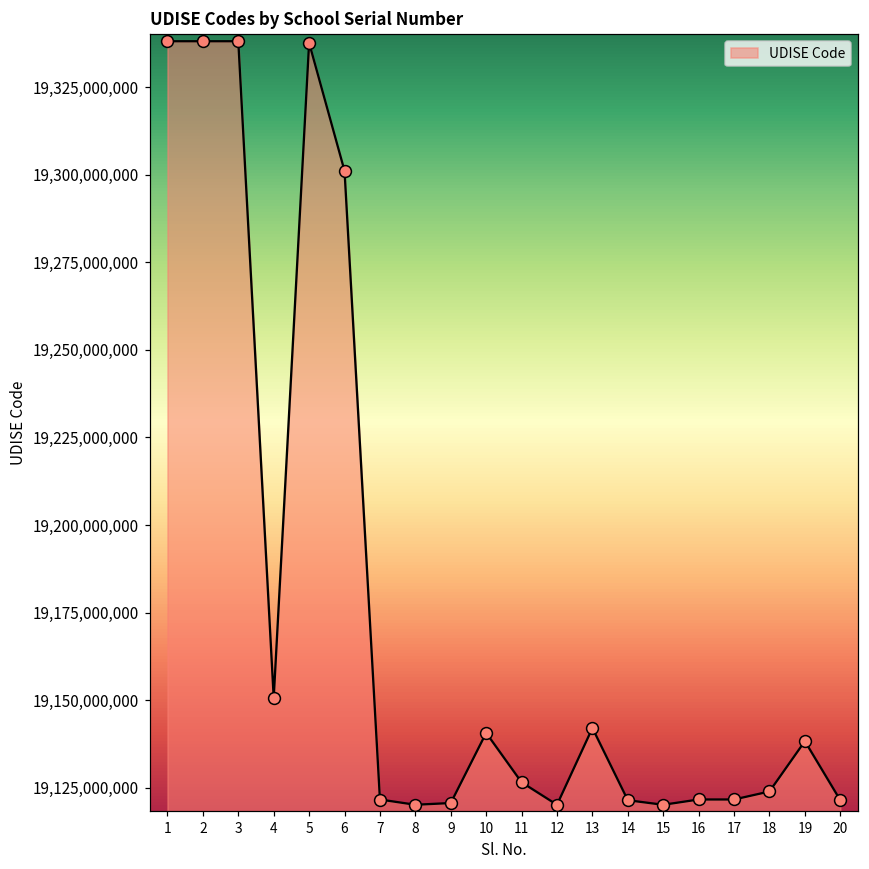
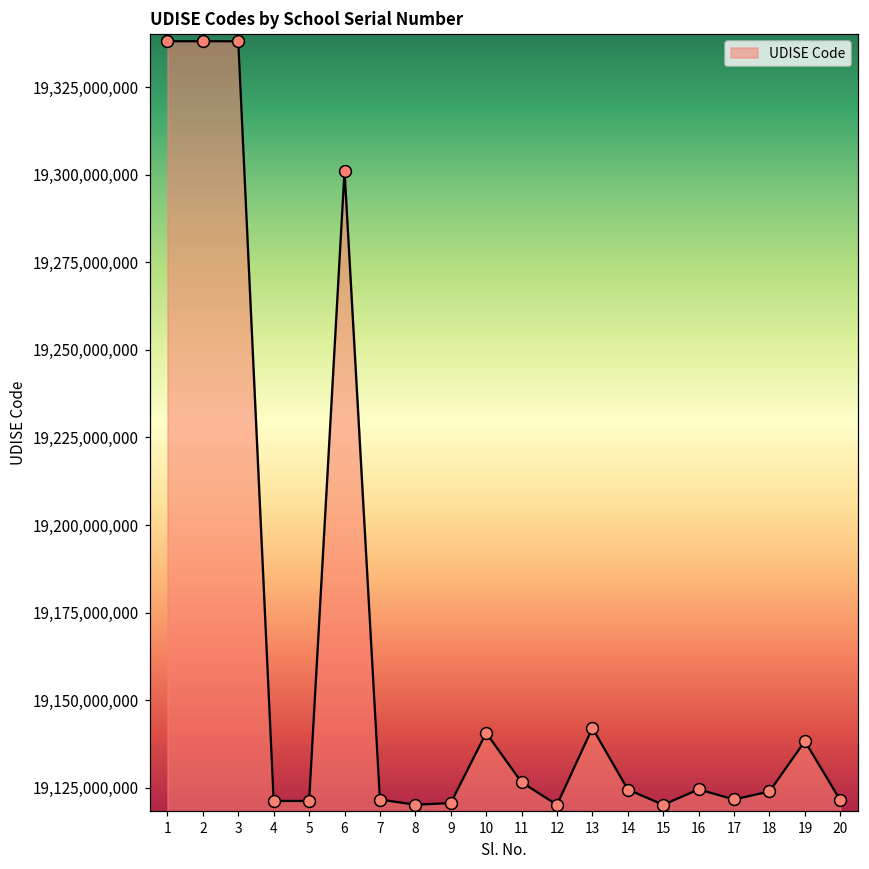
4: 19,151,000,000 -> 19,121,000,000
5: 19,338,000,000 -> 19,121,000,000
14: 19,121,000,000 -> 19,124,000,000
16: 19,122,000,000 -> 19,124,000,000
